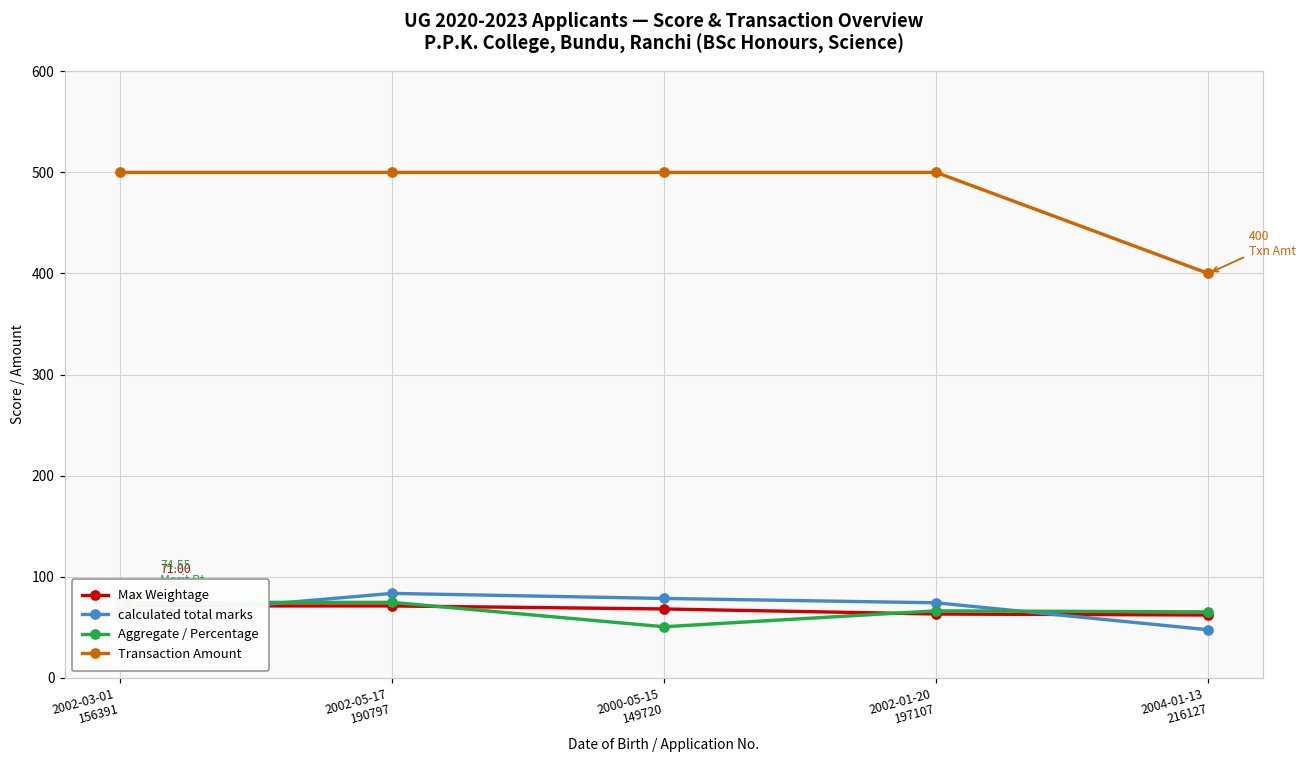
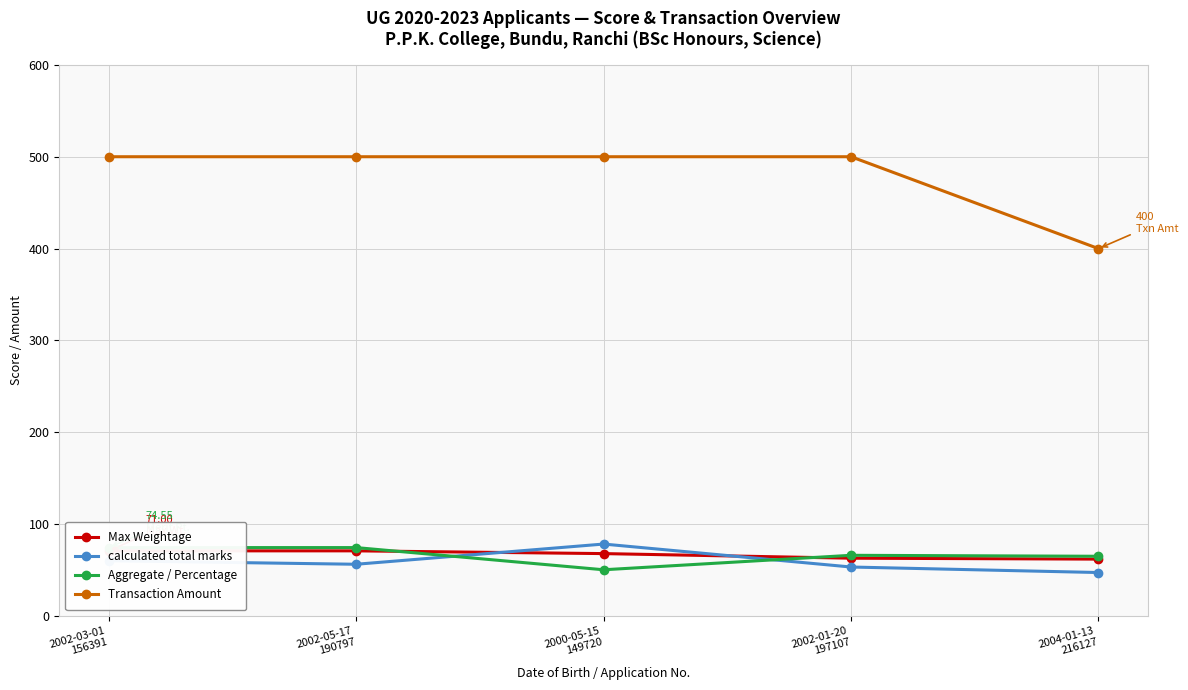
calculated total marks, 2002-05-17 190797: 80 -> 60
calculated total marks, 2002-01-20 197107: 70 -> 50
